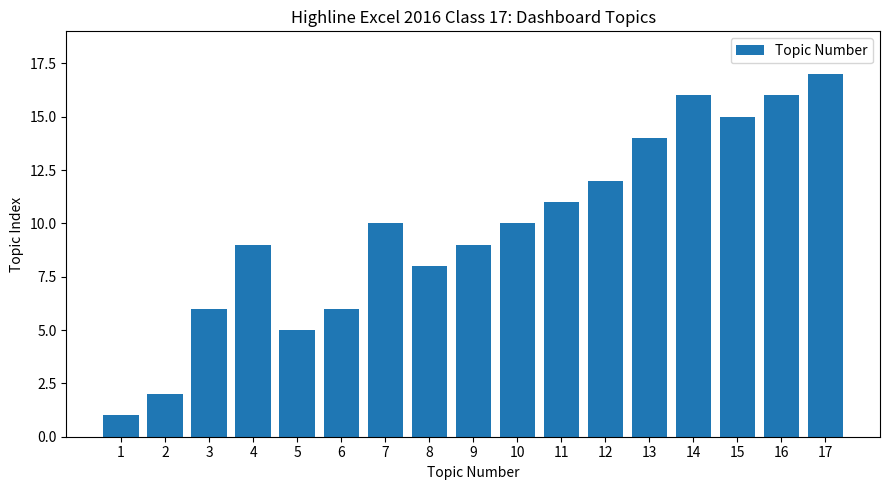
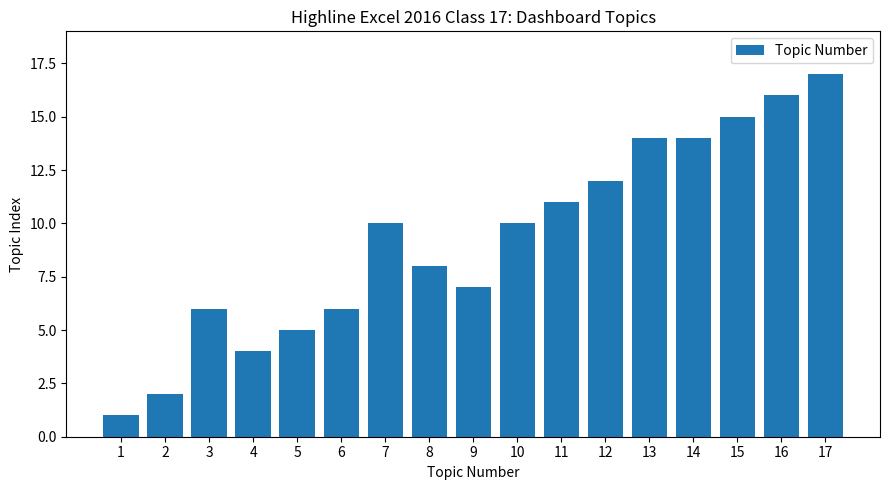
4: 9 -> 4
9: 9 -> 7
14: 16 -> 14
